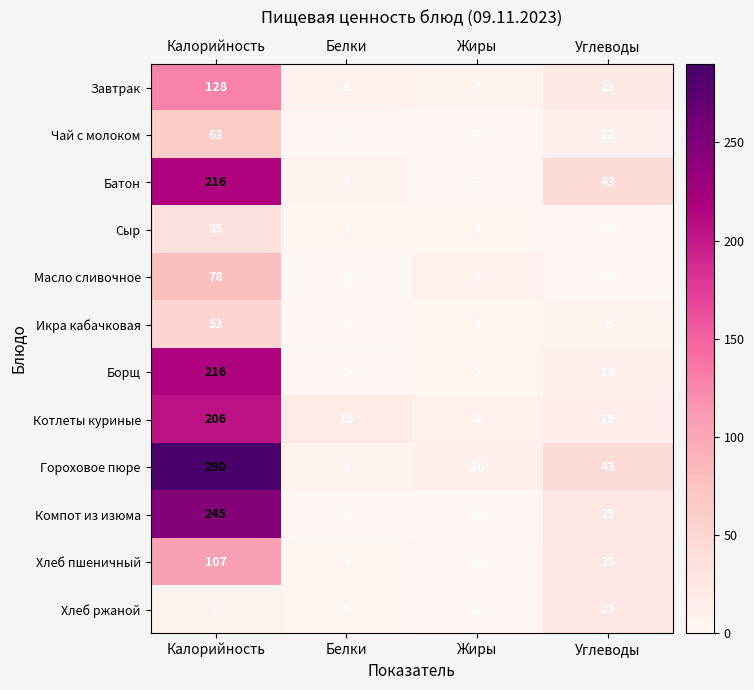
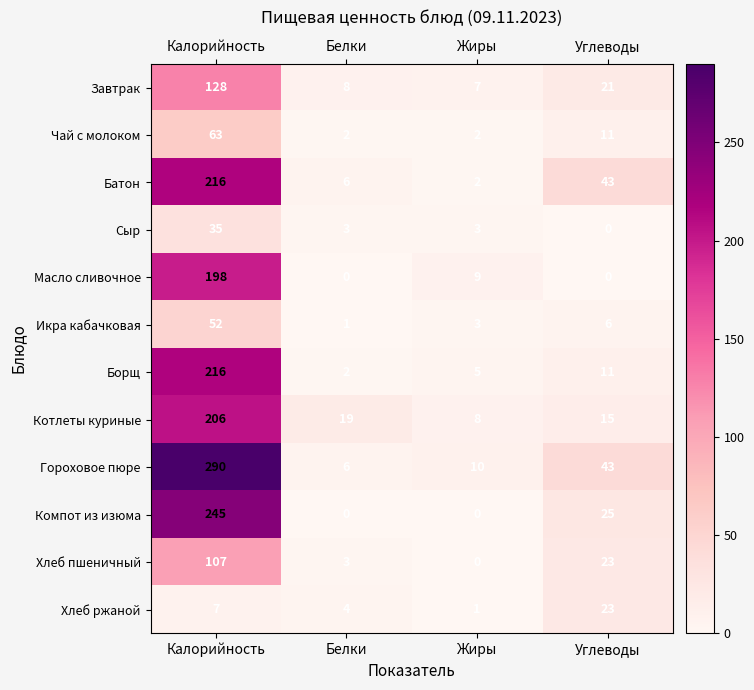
Масло сливочное, Калорийность: 78 -> 198
